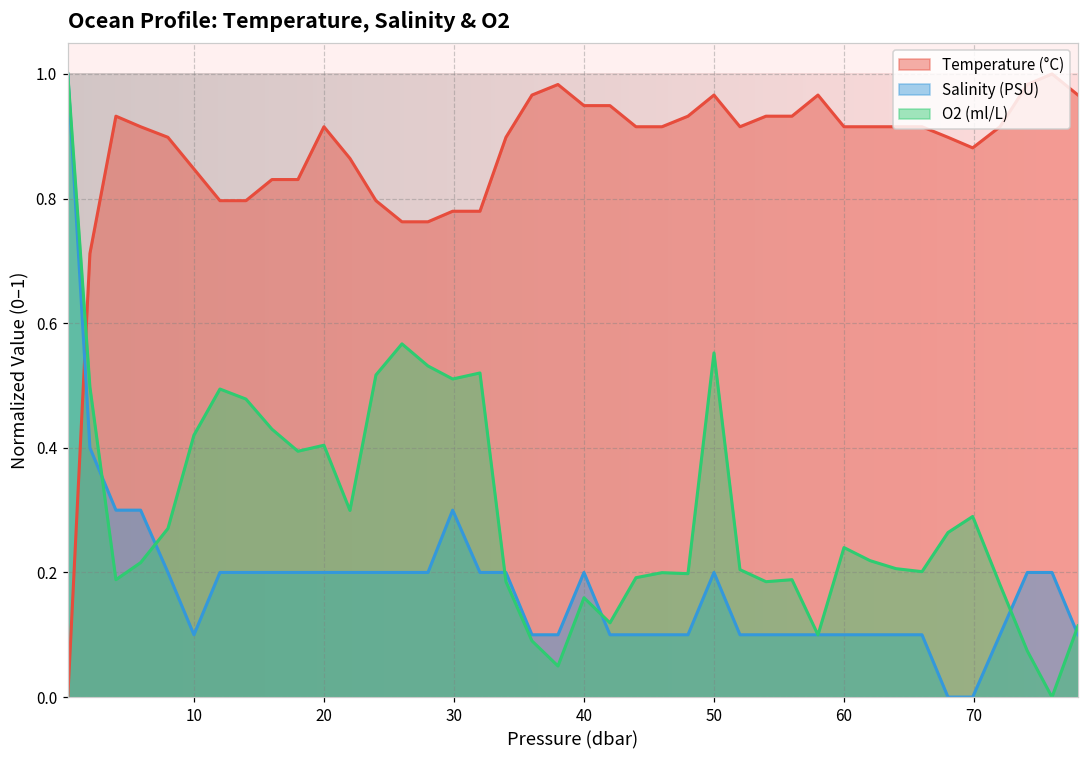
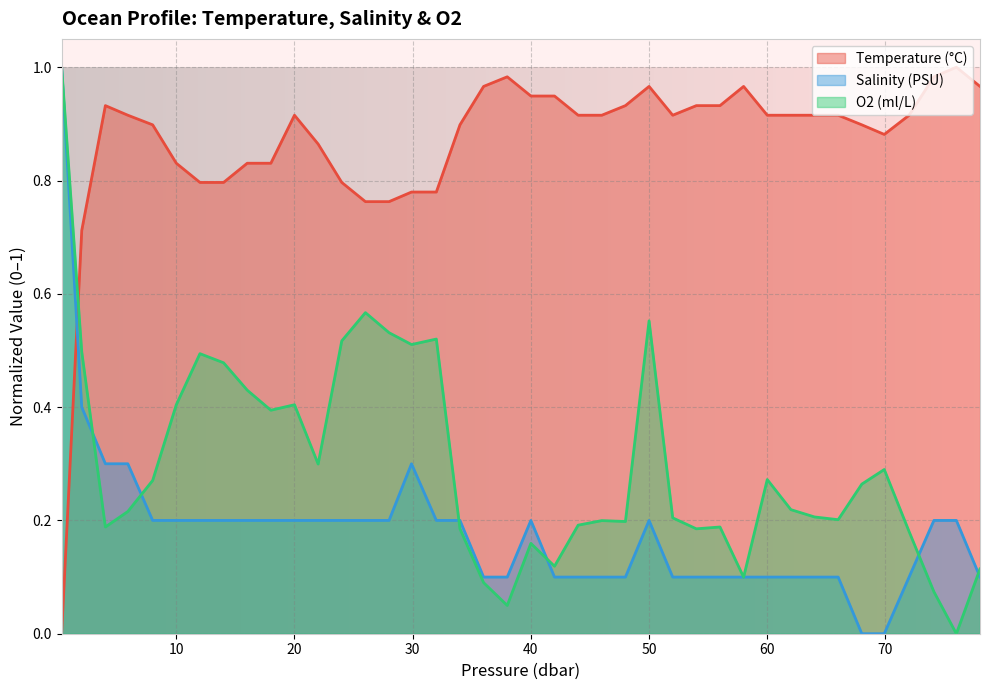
Temperature (°C), 10: 0.85 -> 0.83
Salinity (PSU), 10: 0.10 -> 0.20
O2 (ml/L), 10: 0.42 -> 0.40
O2 (ml/L), 60: 0.24 -> 0.27
